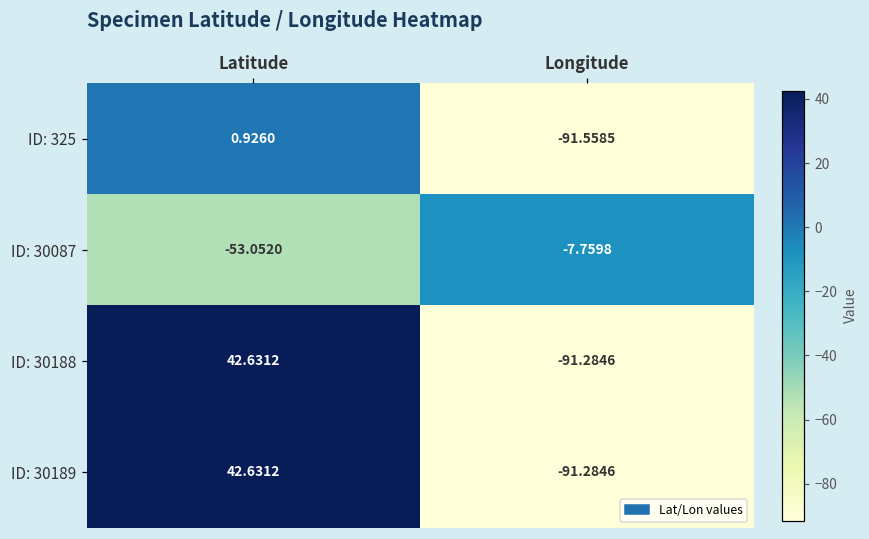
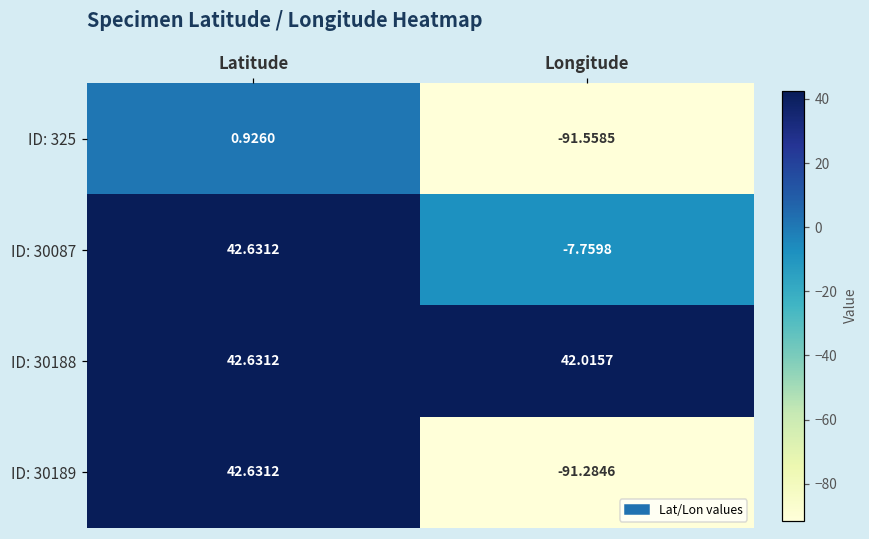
ID: 30087, Latitude: -53.0520 -> 42.6312
ID: 30188, Longitude: -91.2846 -> 42.0157
